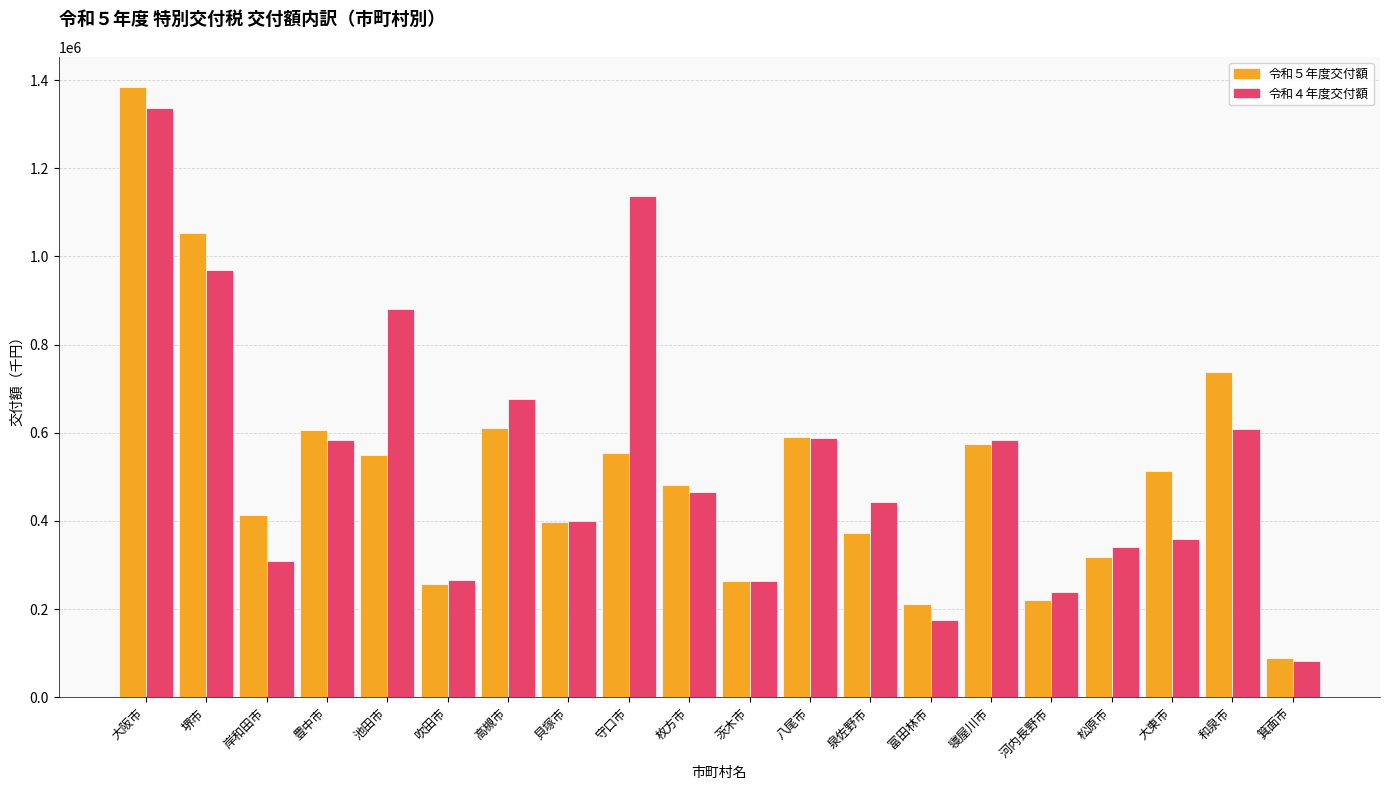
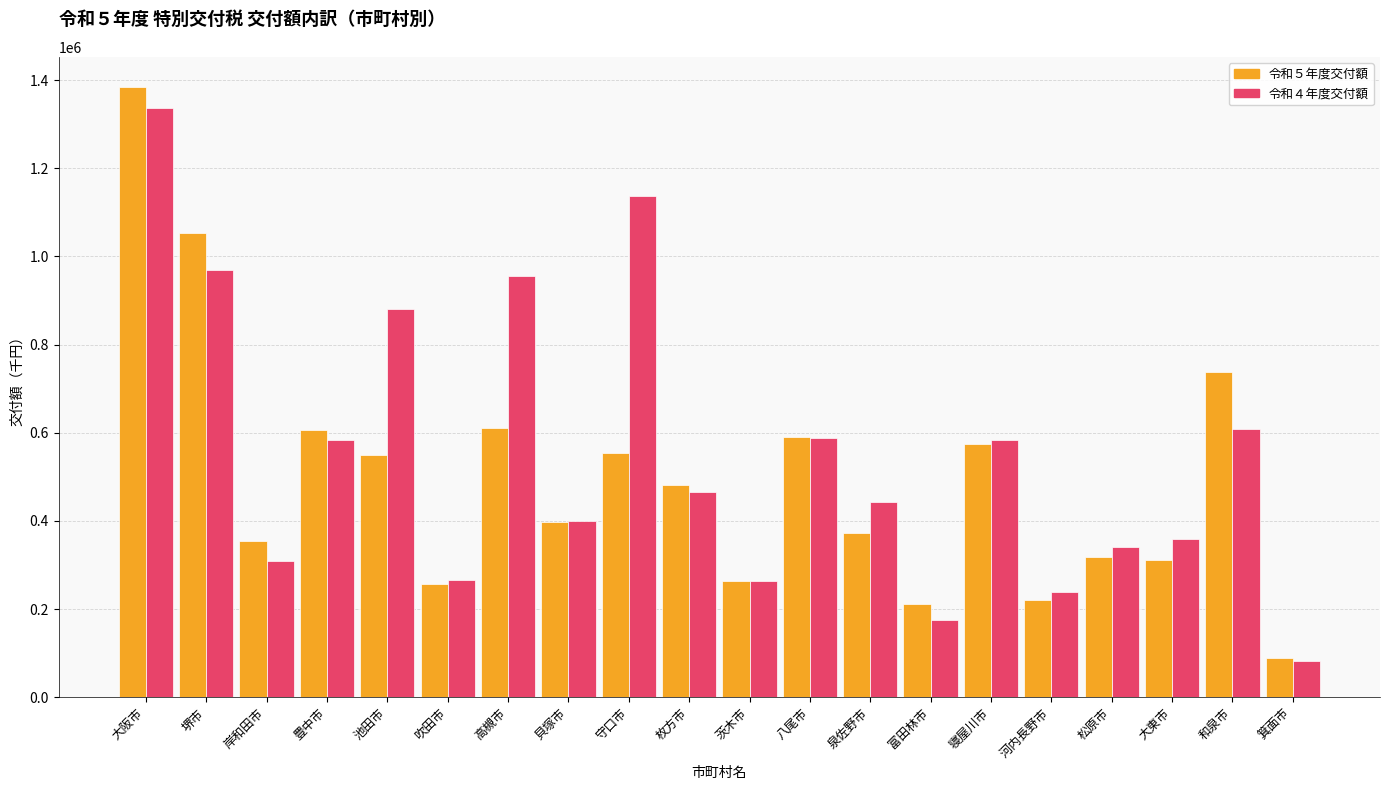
令和５年度交付額, 岸和田市: 410000 -> 350000
令和４年度交付額, 高槻市: 680000 -> 960000
令和５年度交付額, 大東市: 510000 -> 310000
